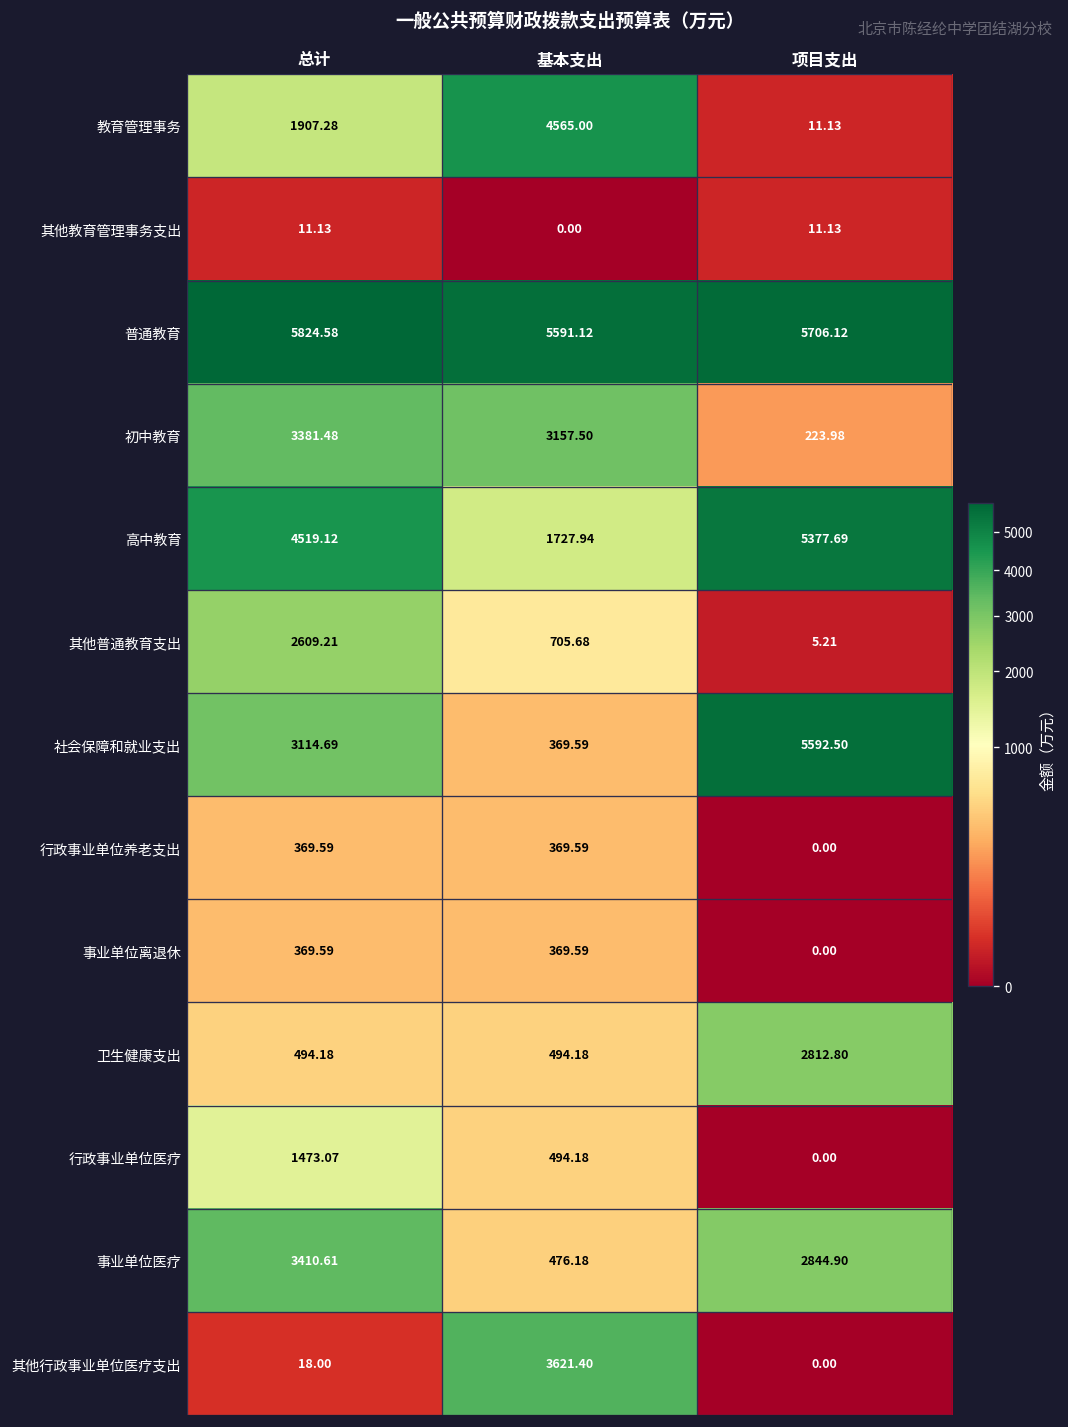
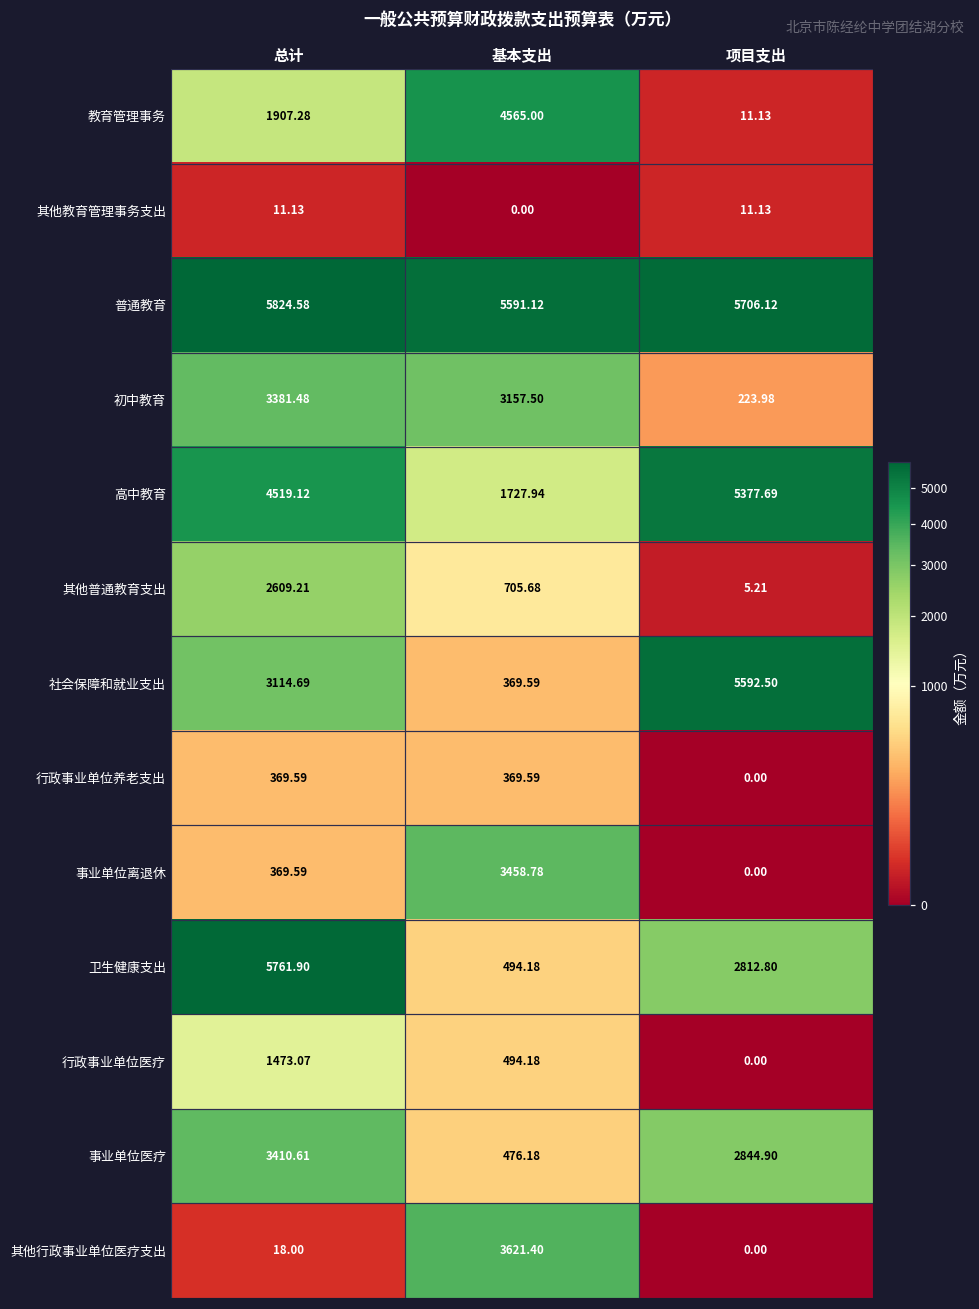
事业单位离退休, 基本支出: 369.59 -> 3458.78
卫生健康支出, 总计: 494.18 -> 5761.90
